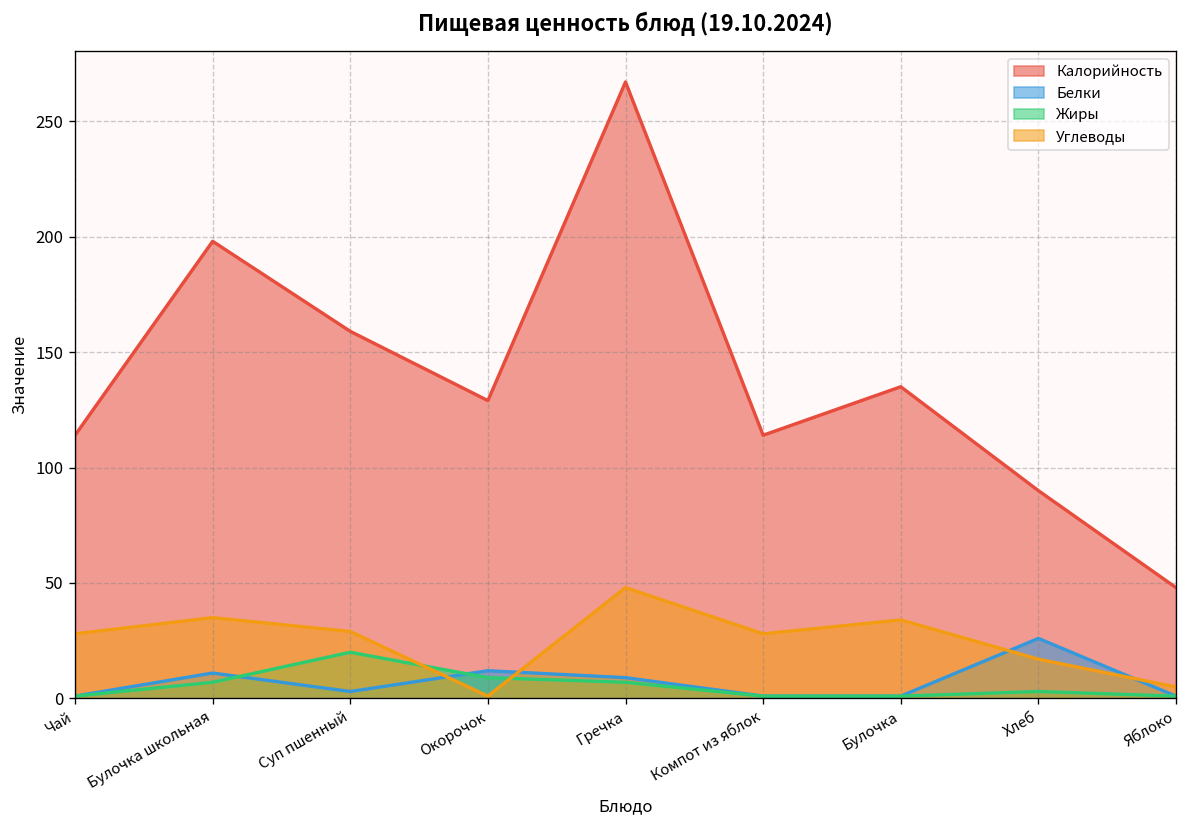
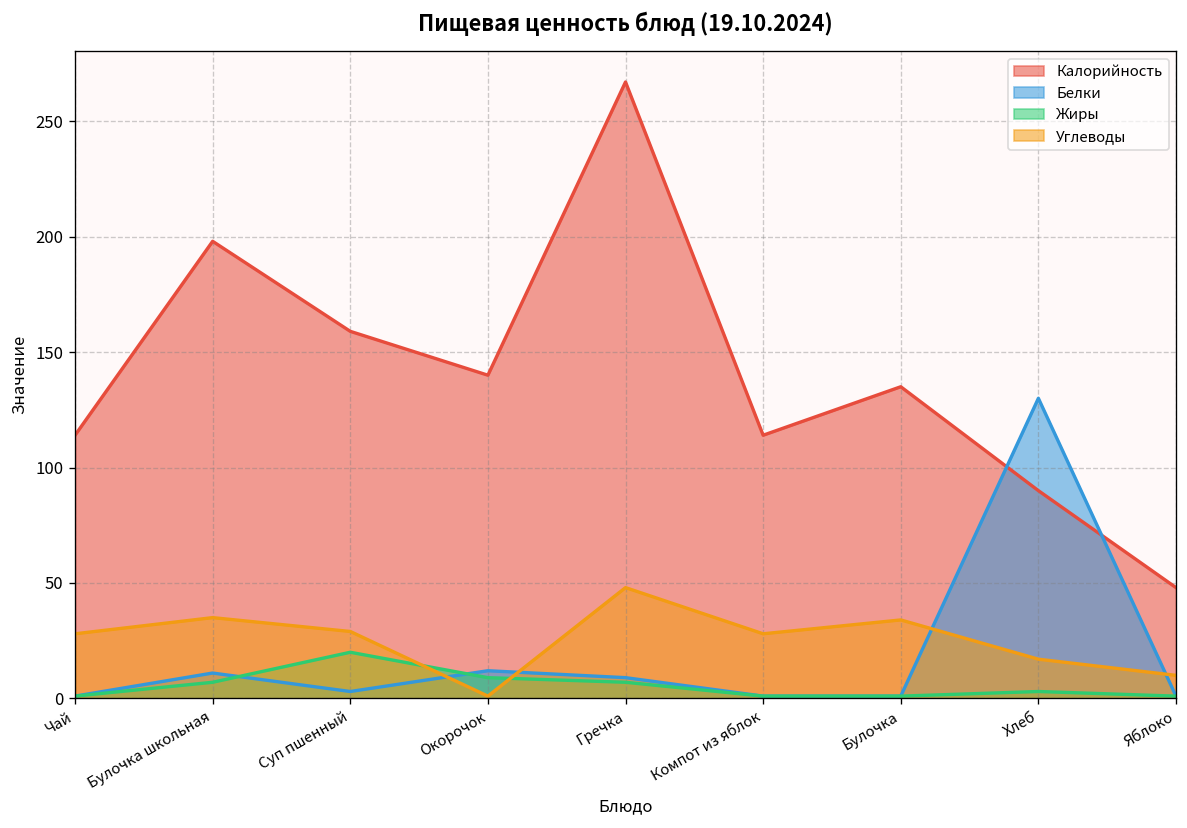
Калорийность, Окорочок: 129 -> 140
Белки, Хлеб: 26 -> 130
Углеводы, Яблоко: 5 -> 10
